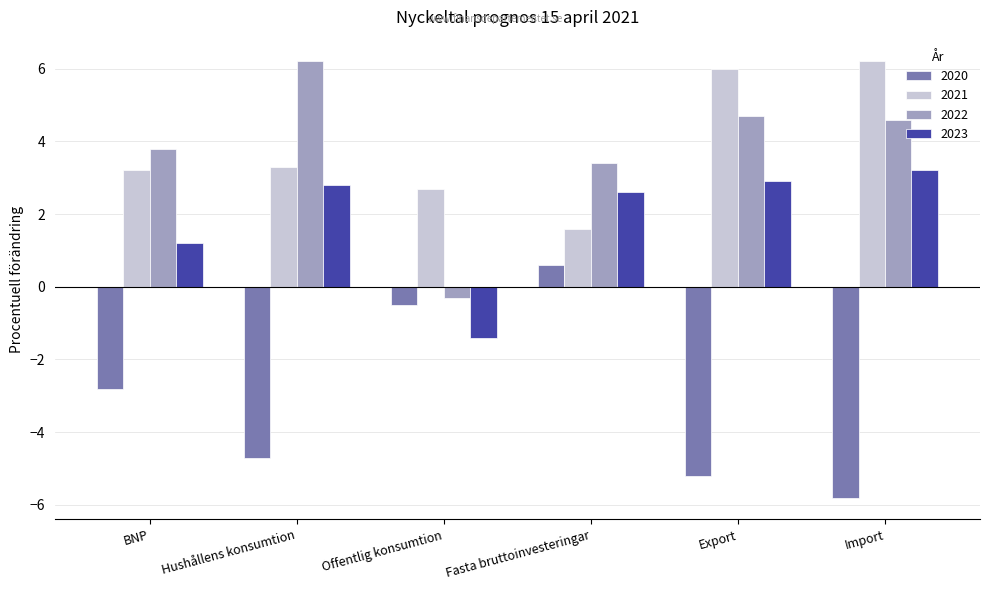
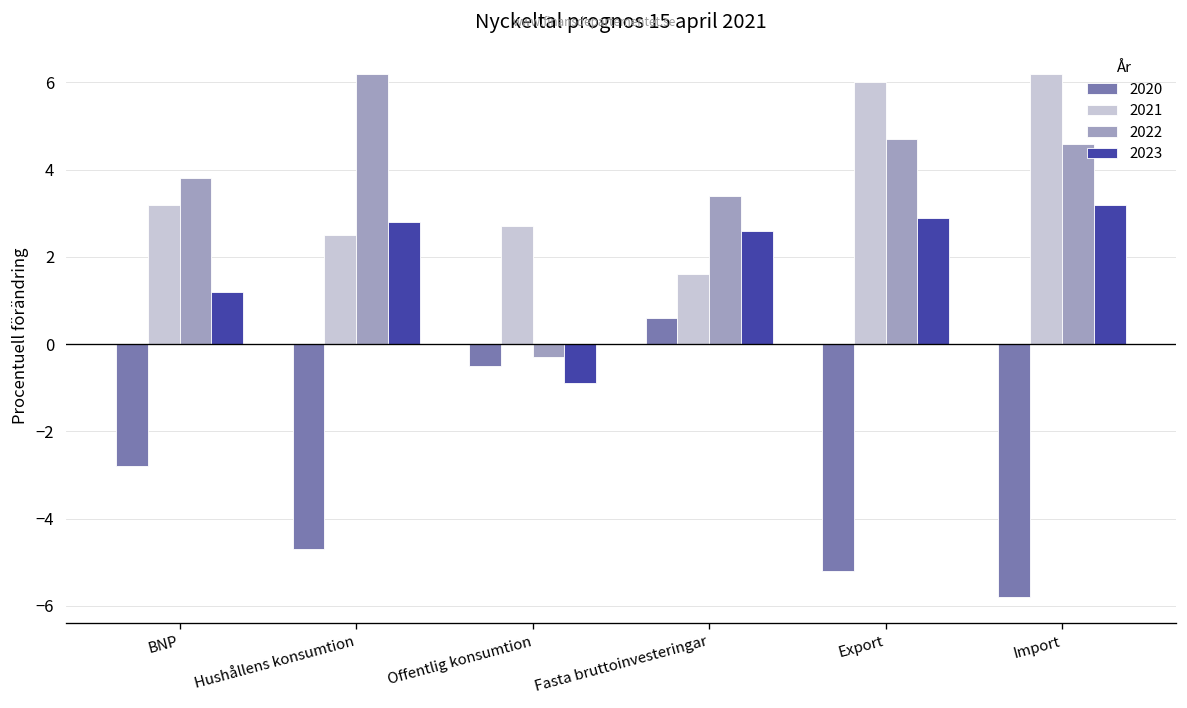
2021, Hushållens konsumtion: 3.3 -> 2.5
2023, Offentlig konsumtion: -1.4 -> -0.9
